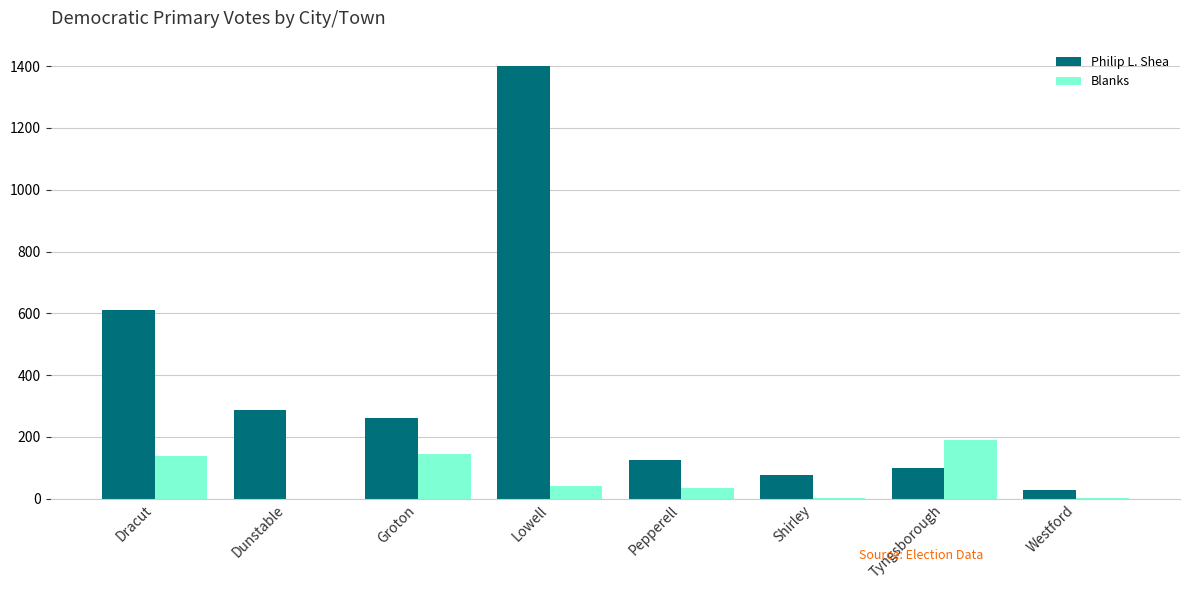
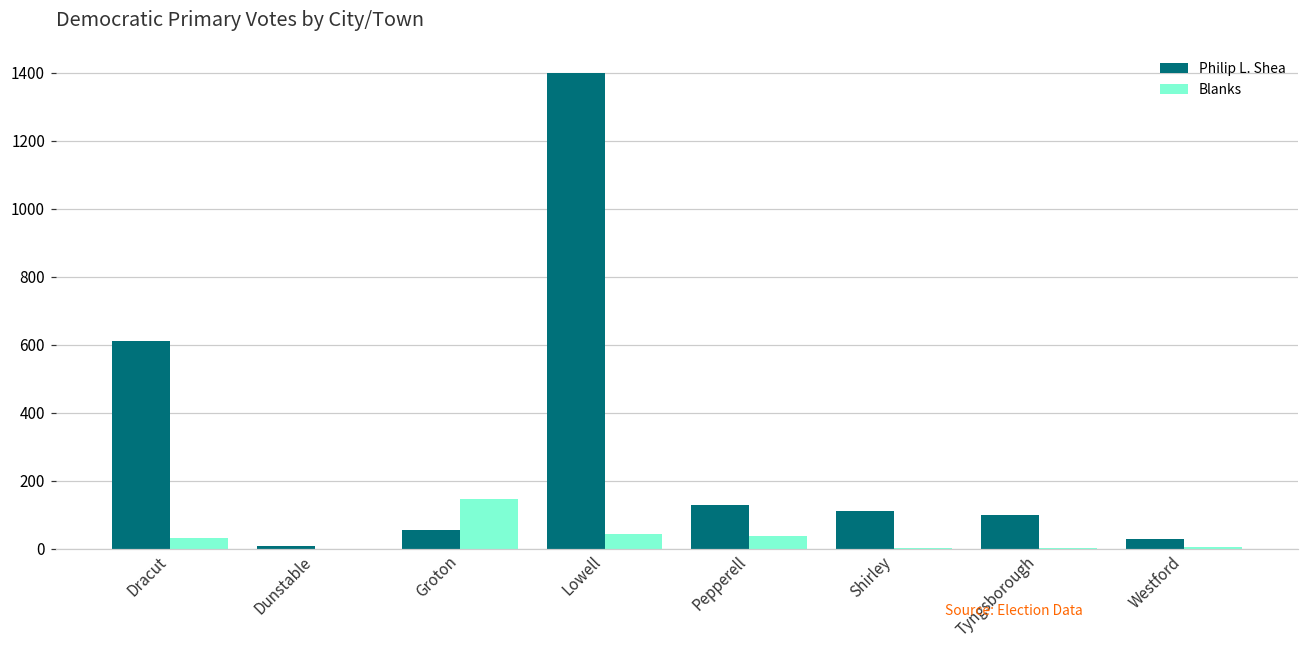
Blanks, Dracut: 140 -> 30
Philip L. Shea, Dunstable: 290 -> 10
Philip L. Shea, Groton: 260 -> 60
Philip L. Shea, Shirley: 80 -> 110
Blanks, Tyngsborough: 190 -> 0
